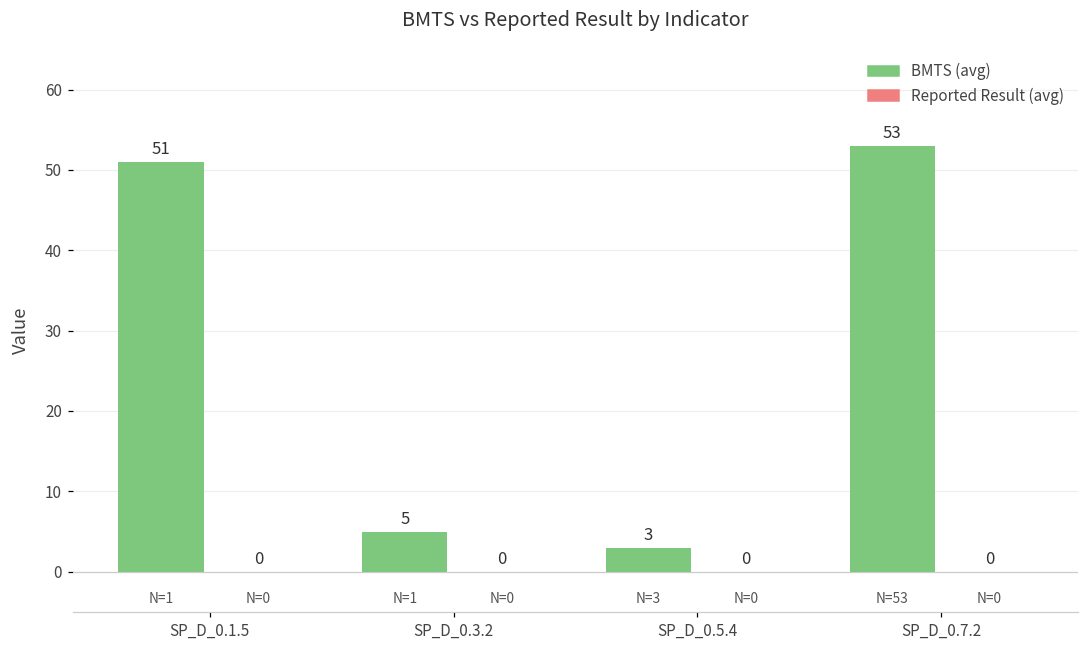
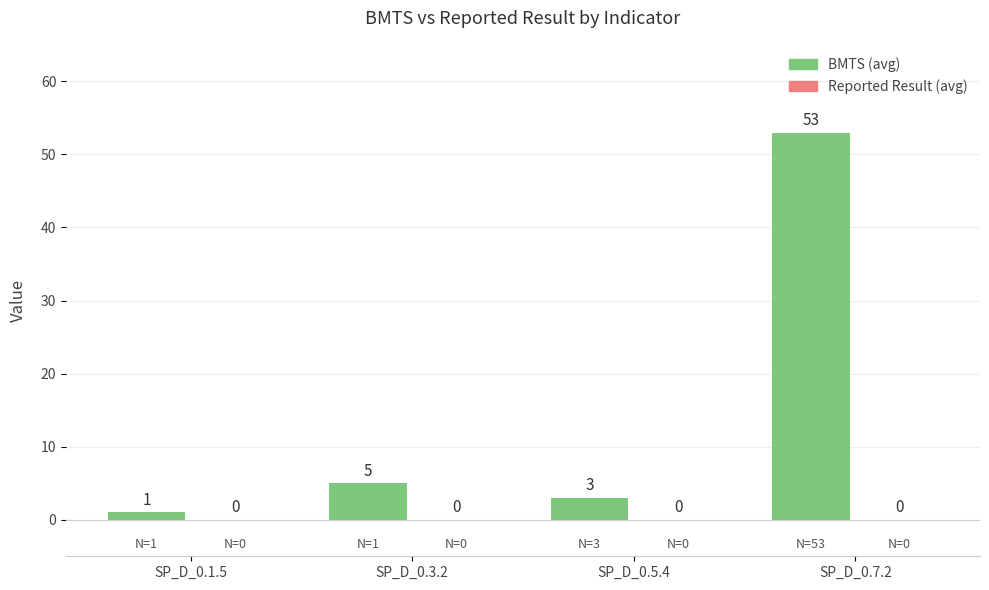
BMTS (avg), SP_D_0.1.5: 51 -> 1
